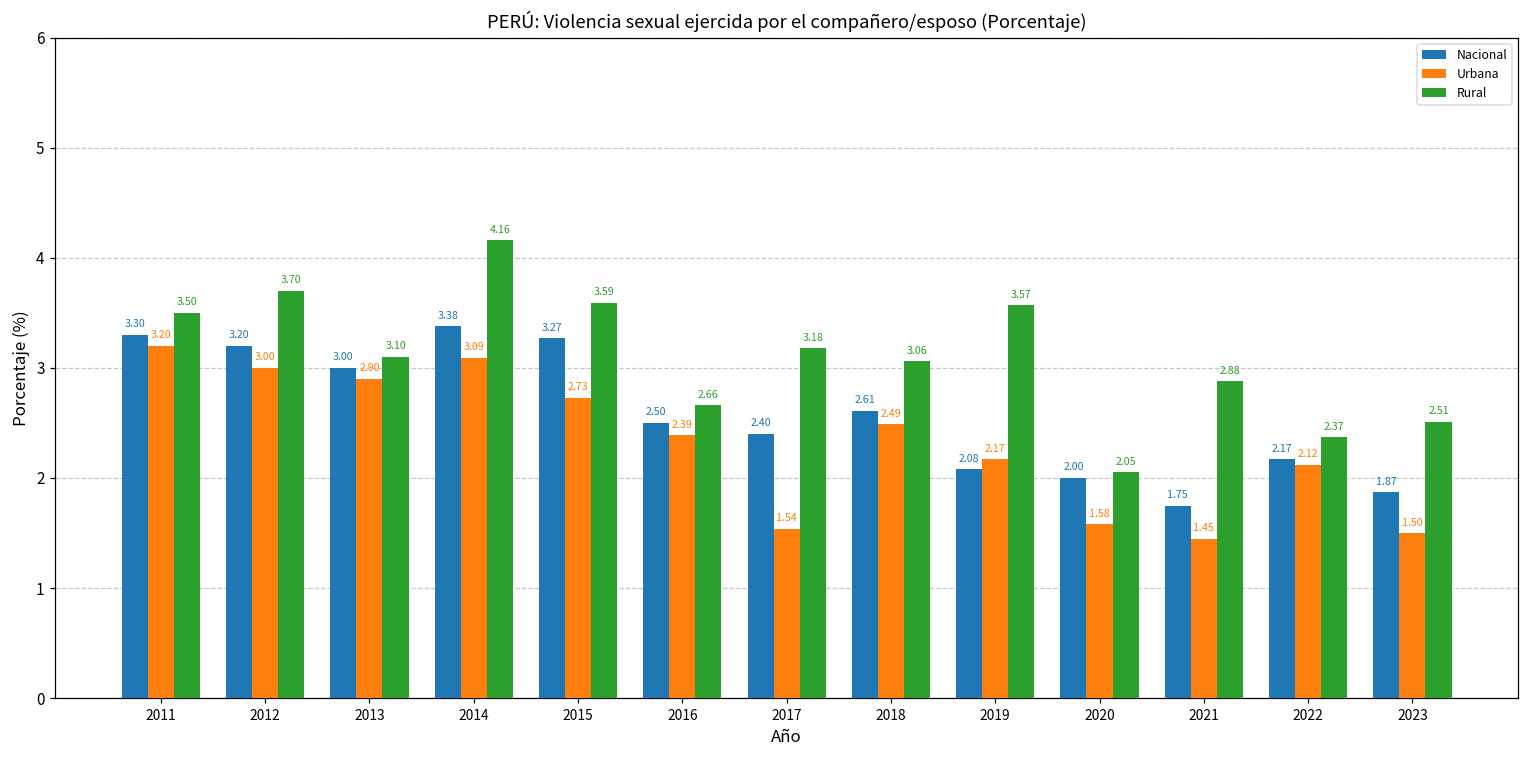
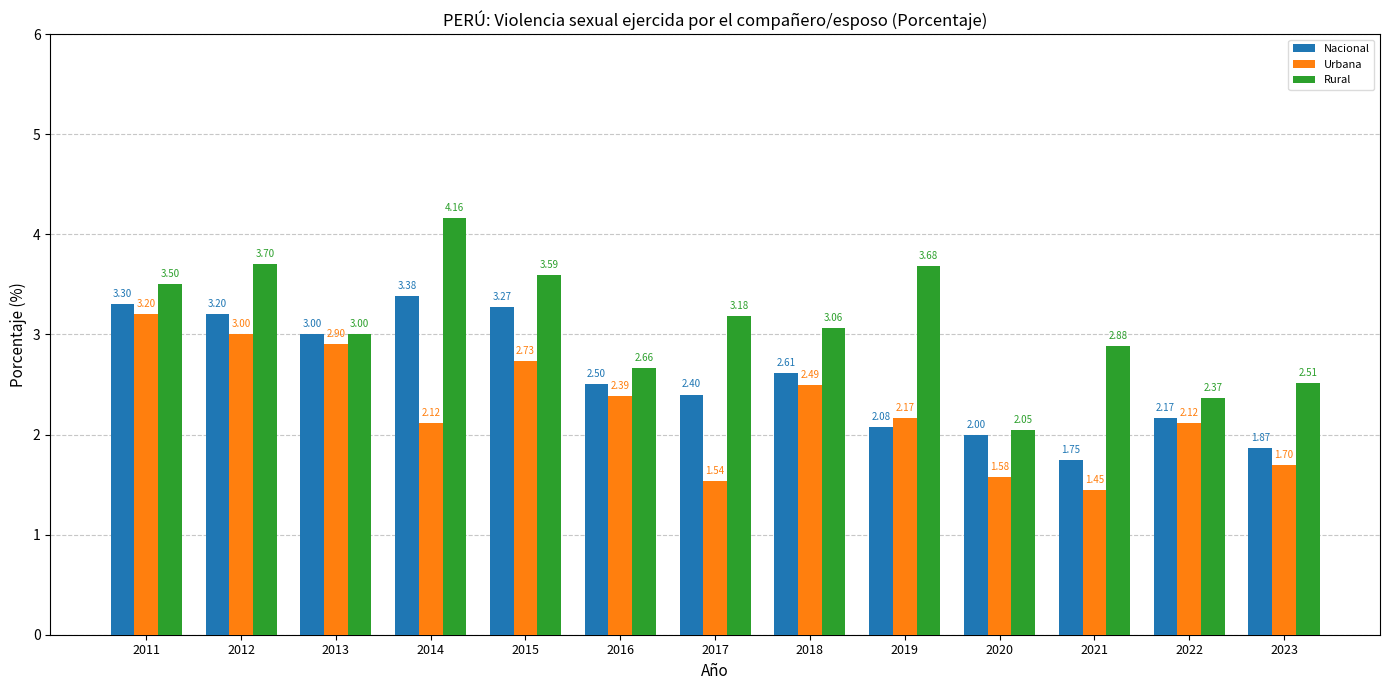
Rural, 2013: 3.10 -> 3.00
Urbana, 2014: 3.09 -> 2.12
Rural, 2019: 3.57 -> 3.68
Urbana, 2023: 1.50 -> 1.70
